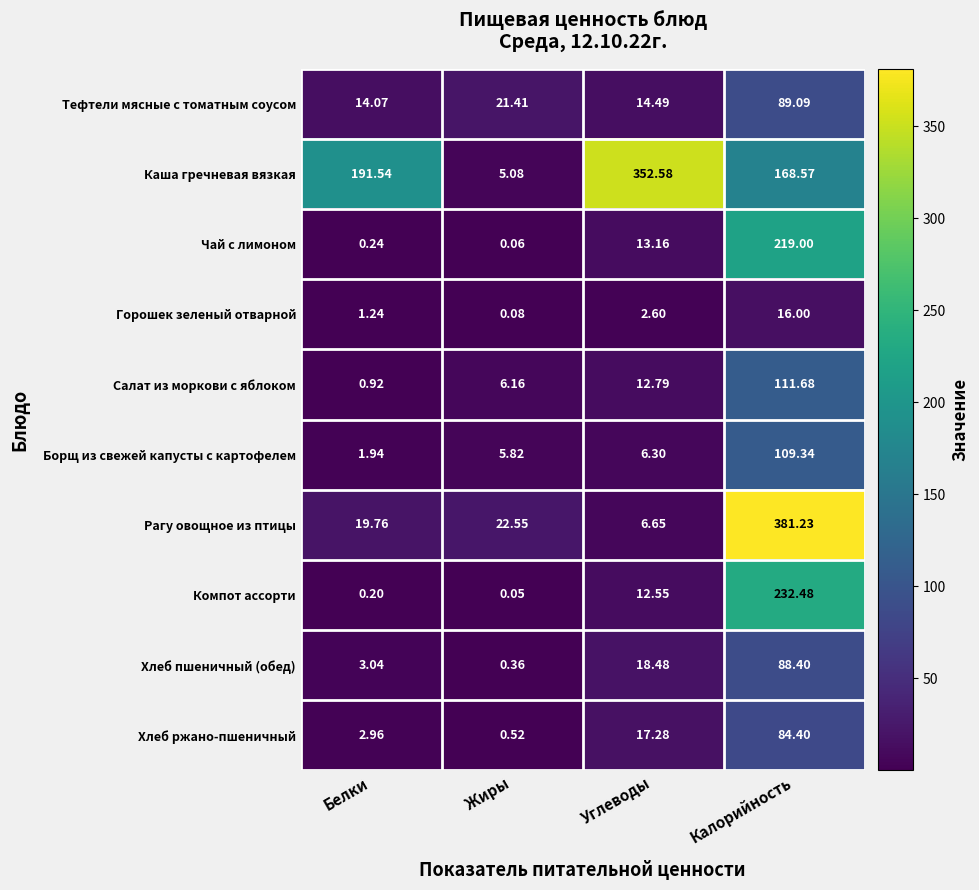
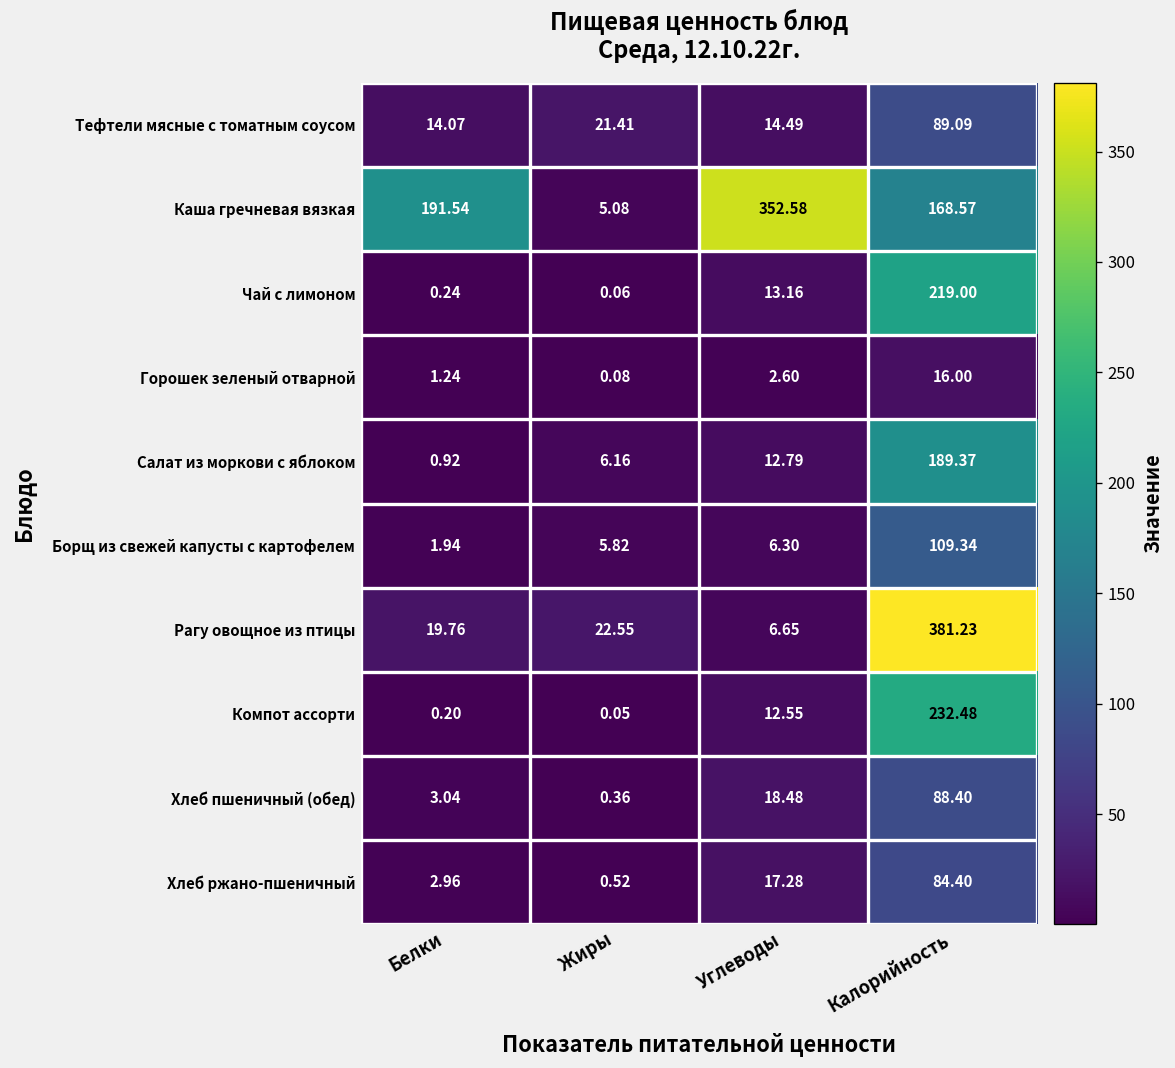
Салат из моркови с яблоком, Калорийность: 111.68 -> 189.37
